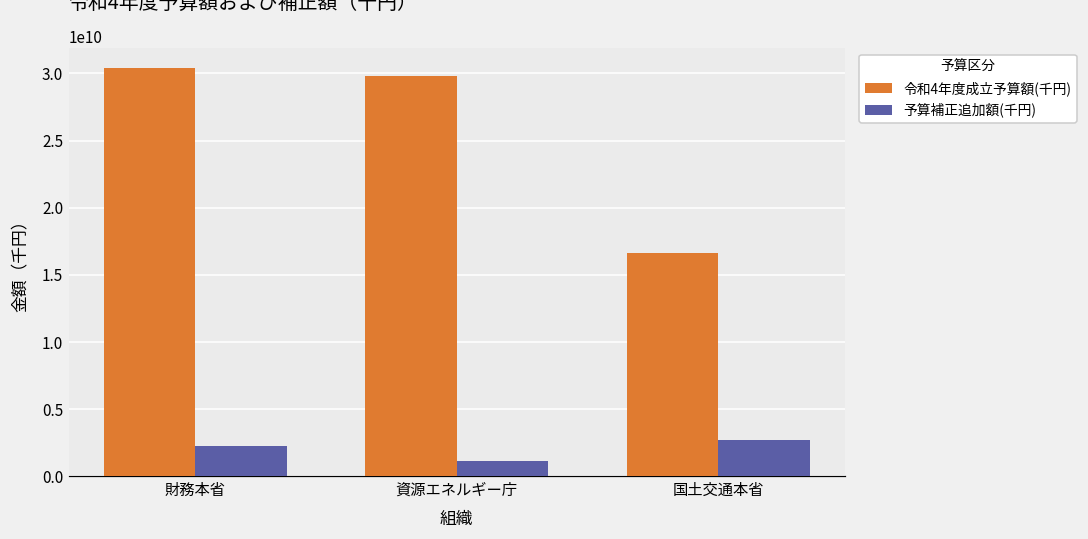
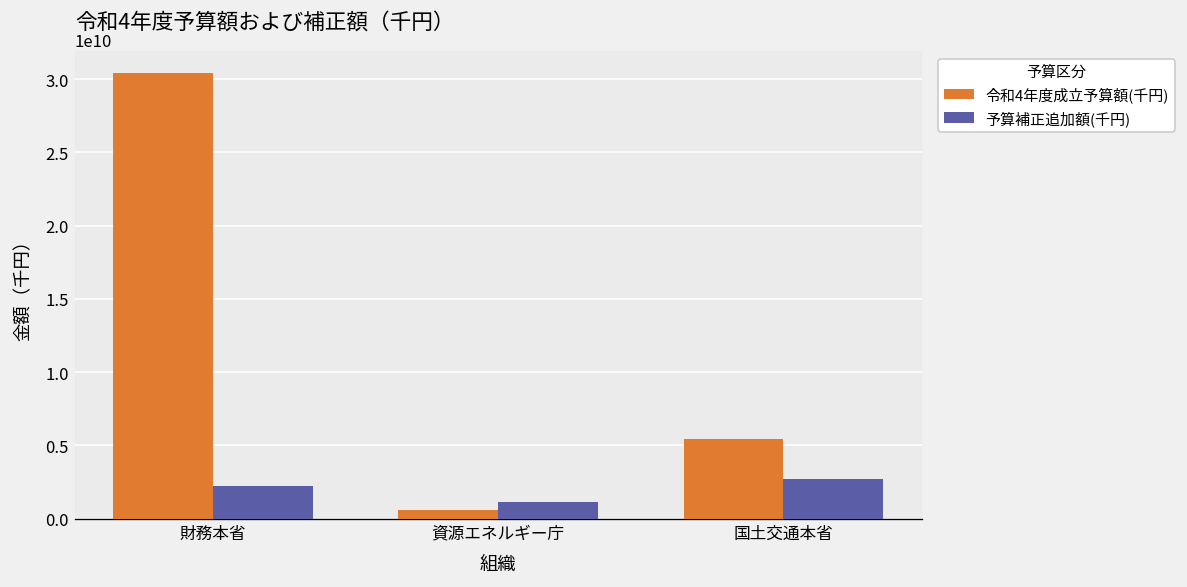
令和4年度成立予算額(千円), 資源エネルギー庁: 29800000000 -> 600000000
令和4年度成立予算額(千円), 国土交通本省: 16600000000 -> 5400000000
